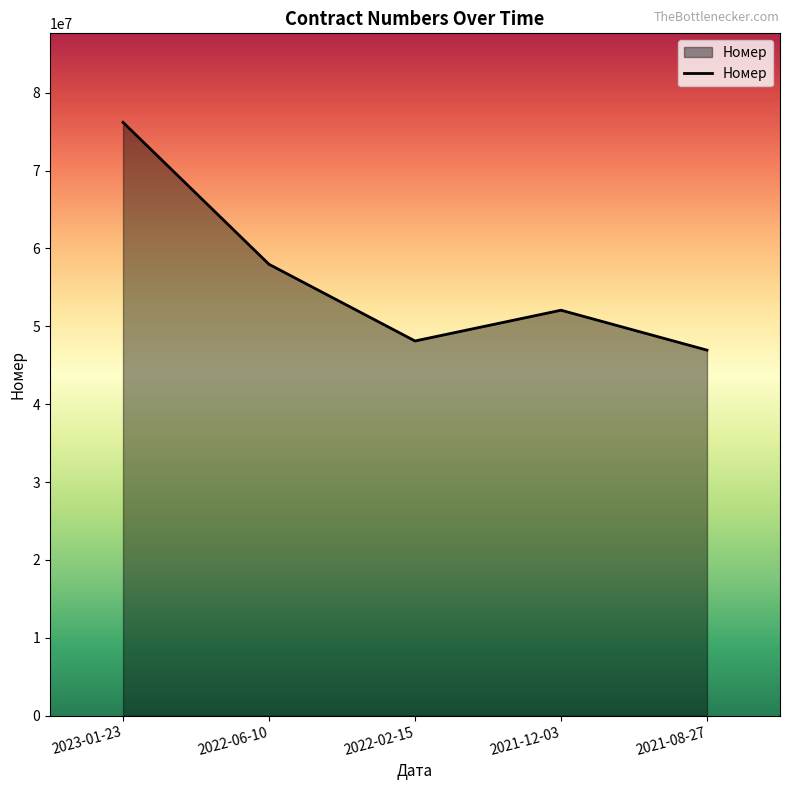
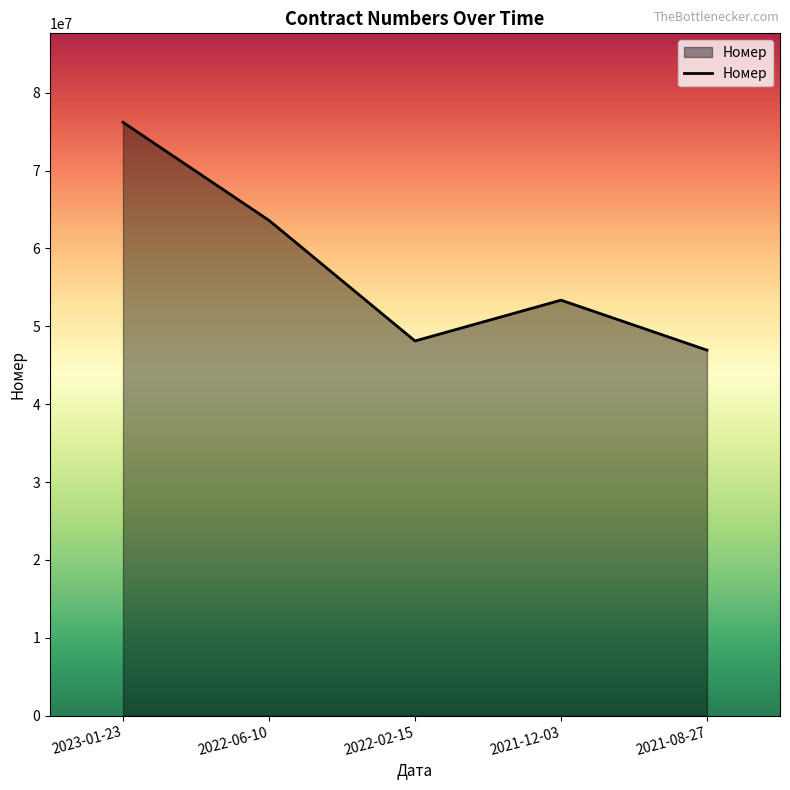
2022-06-10: 58000000 -> 64000000
2021-12-03: 52000000 -> 53000000
